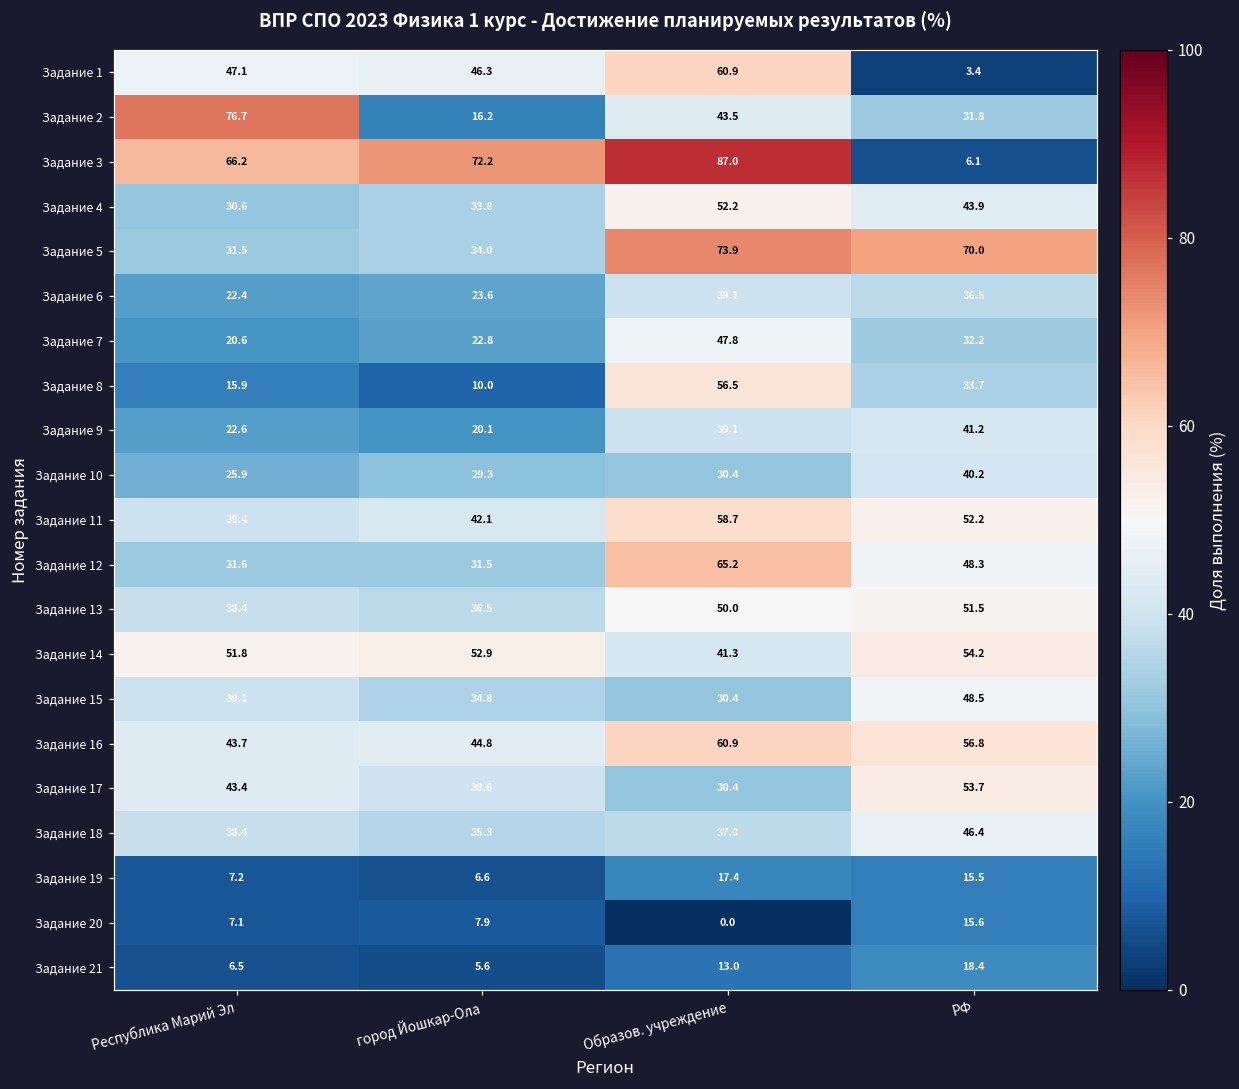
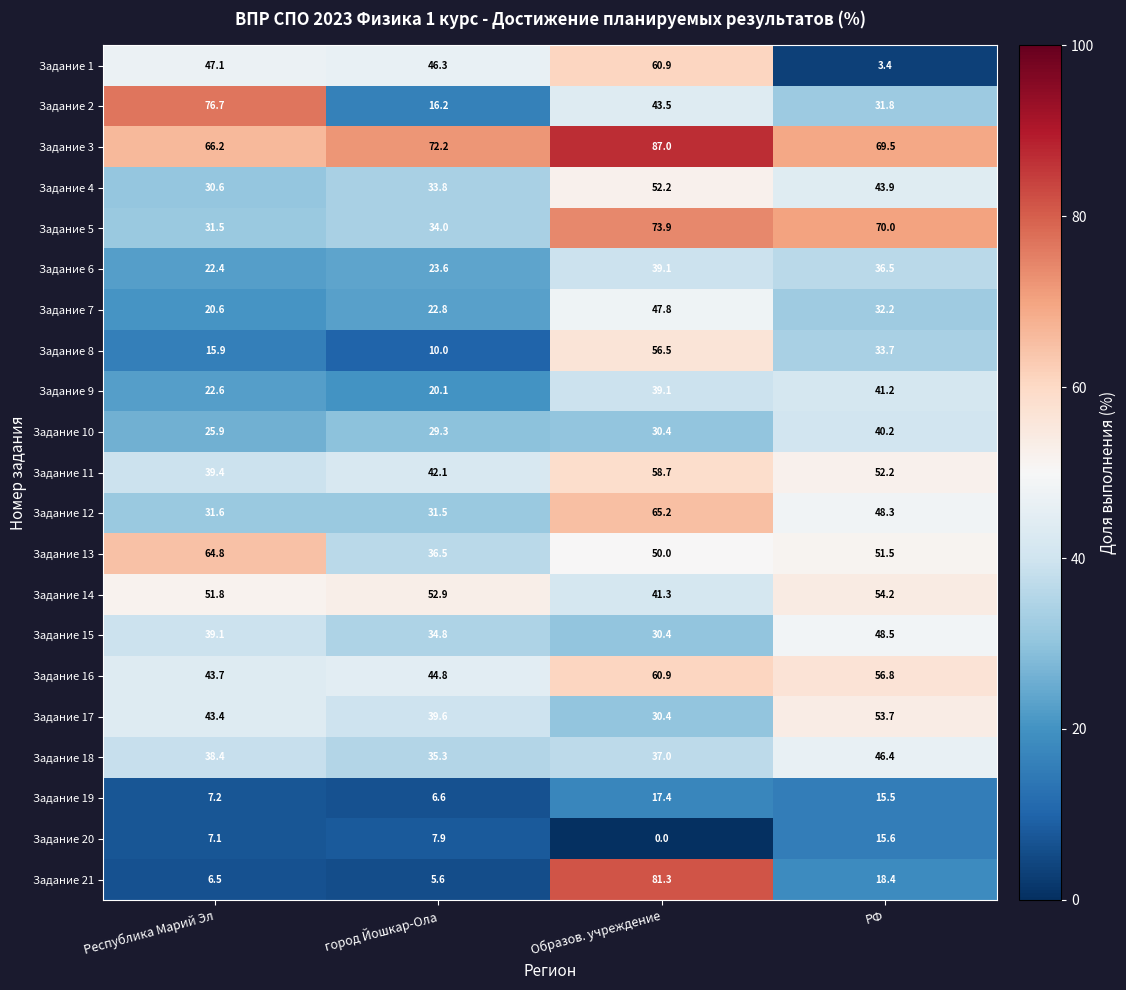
Задание 3, РФ: 6.1 -> 69.5
Задание 13, Республика Марий Эл: 38.4 -> 64.8
Задание 21, Образов. учреждение: 13.0 -> 81.3
